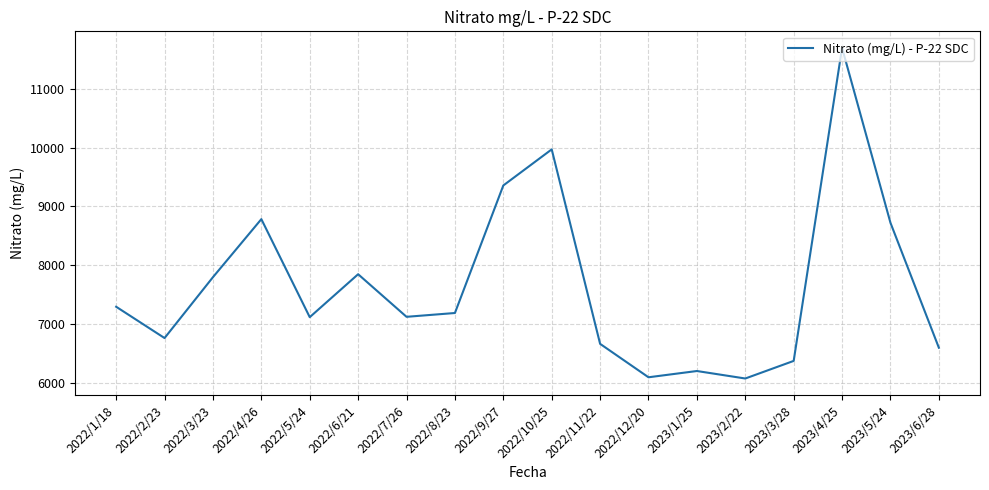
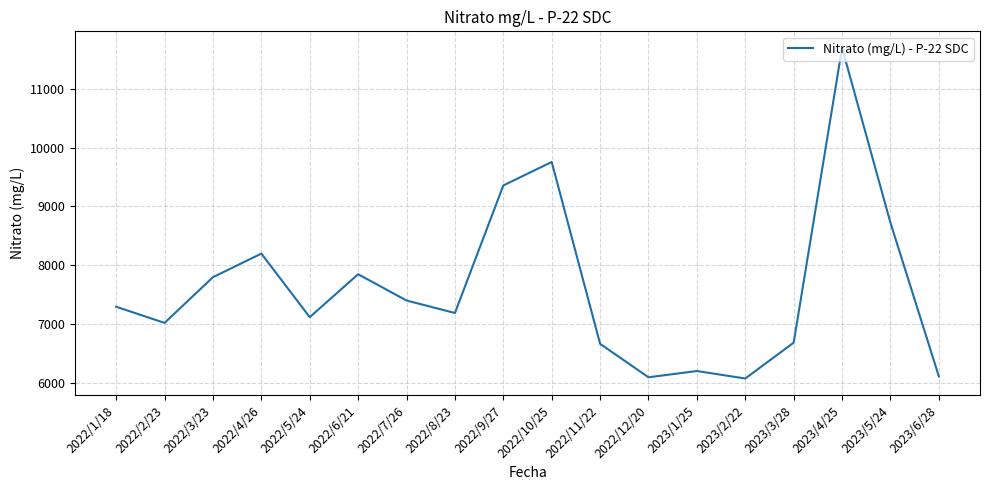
2022/2/23: 6800 -> 7000
2022/4/26: 8800 -> 8200
2022/7/26: 7100 -> 7400
2022/10/25: 10000 -> 9800
2023/3/28: 6400 -> 6700
2023/6/28: 6600 -> 6100
